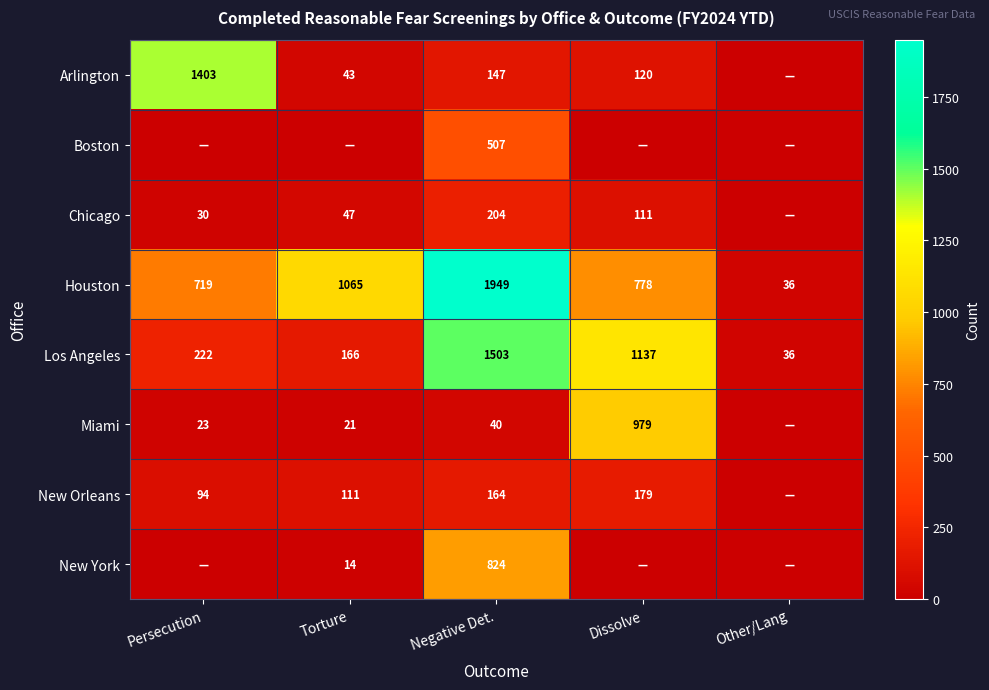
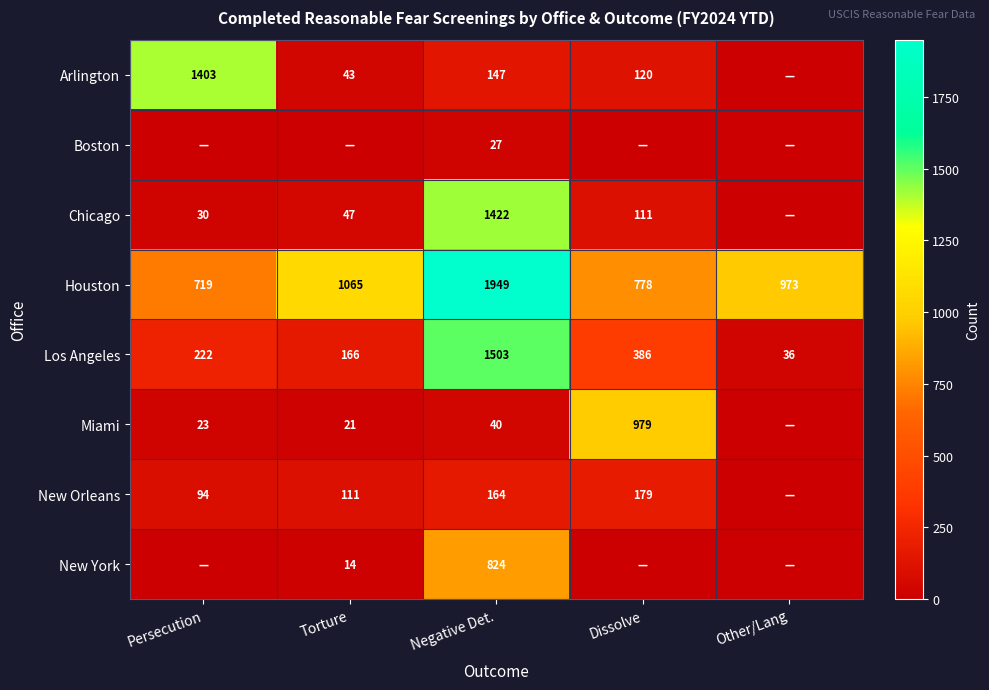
Boston, Negative Det.: 507 -> 27
Chicago, Negative Det.: 204 -> 1422
Houston, Other/Lang: 36 -> 973
Los Angeles, Dissolve: 1137 -> 386
